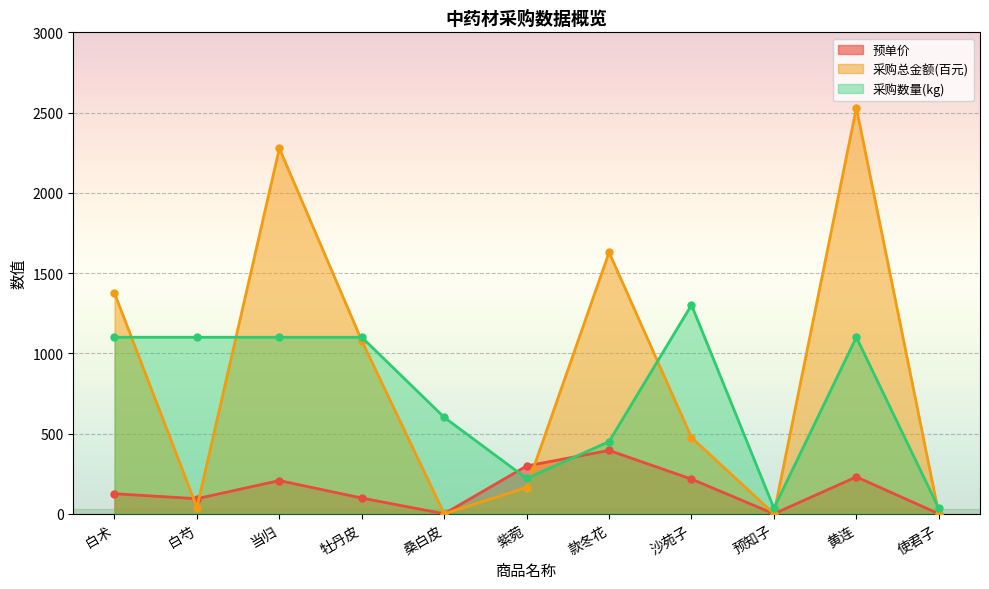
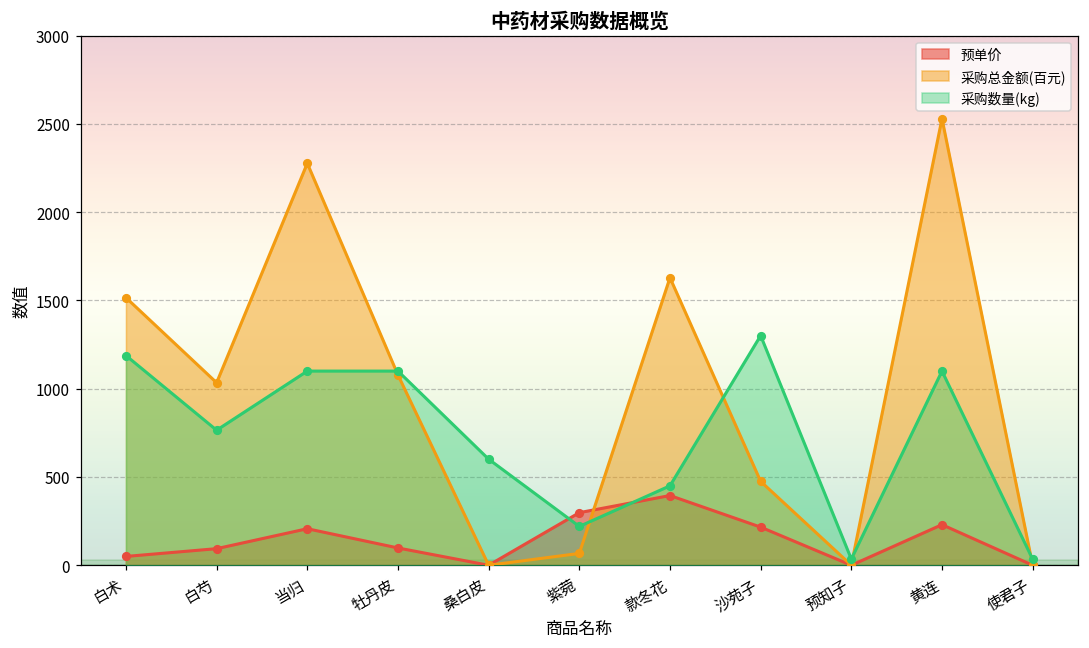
预单价, 白术: 130 -> 50
采购总金额(百元), 白术: 1380 -> 1520
采购数量(kg), 白术: 1100 -> 1190
采购总金额(百元), 白芍: 40 -> 1030
采购数量(kg), 白芍: 1100 -> 770
采购总金额(百元), 紫菀: 160 -> 70
